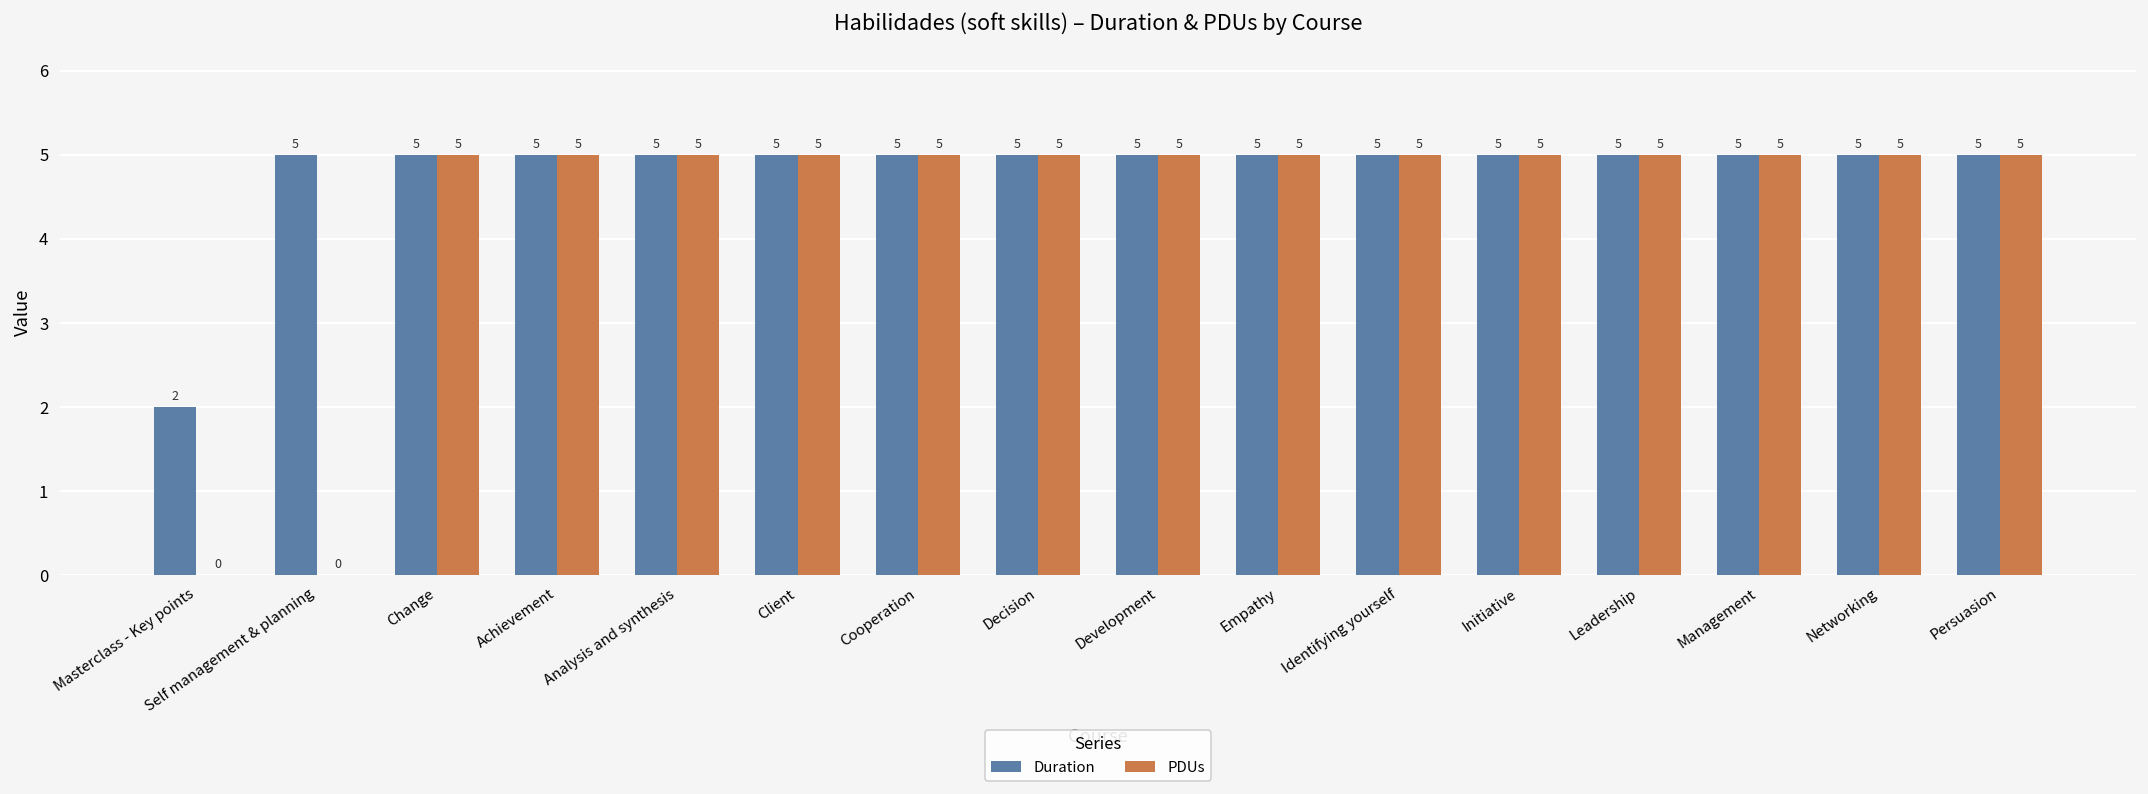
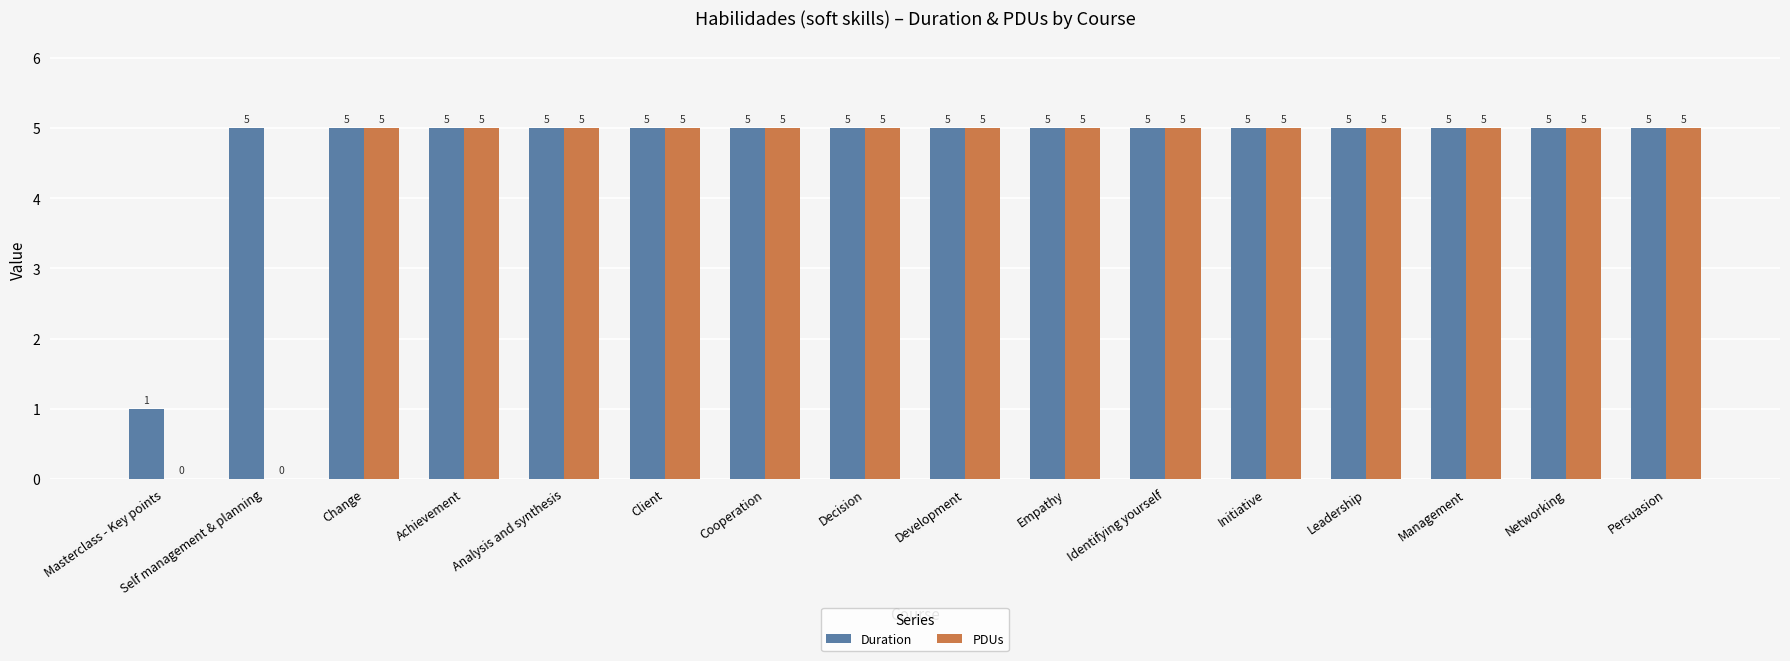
Duration, Masterclass - Key points: 2 -> 1
